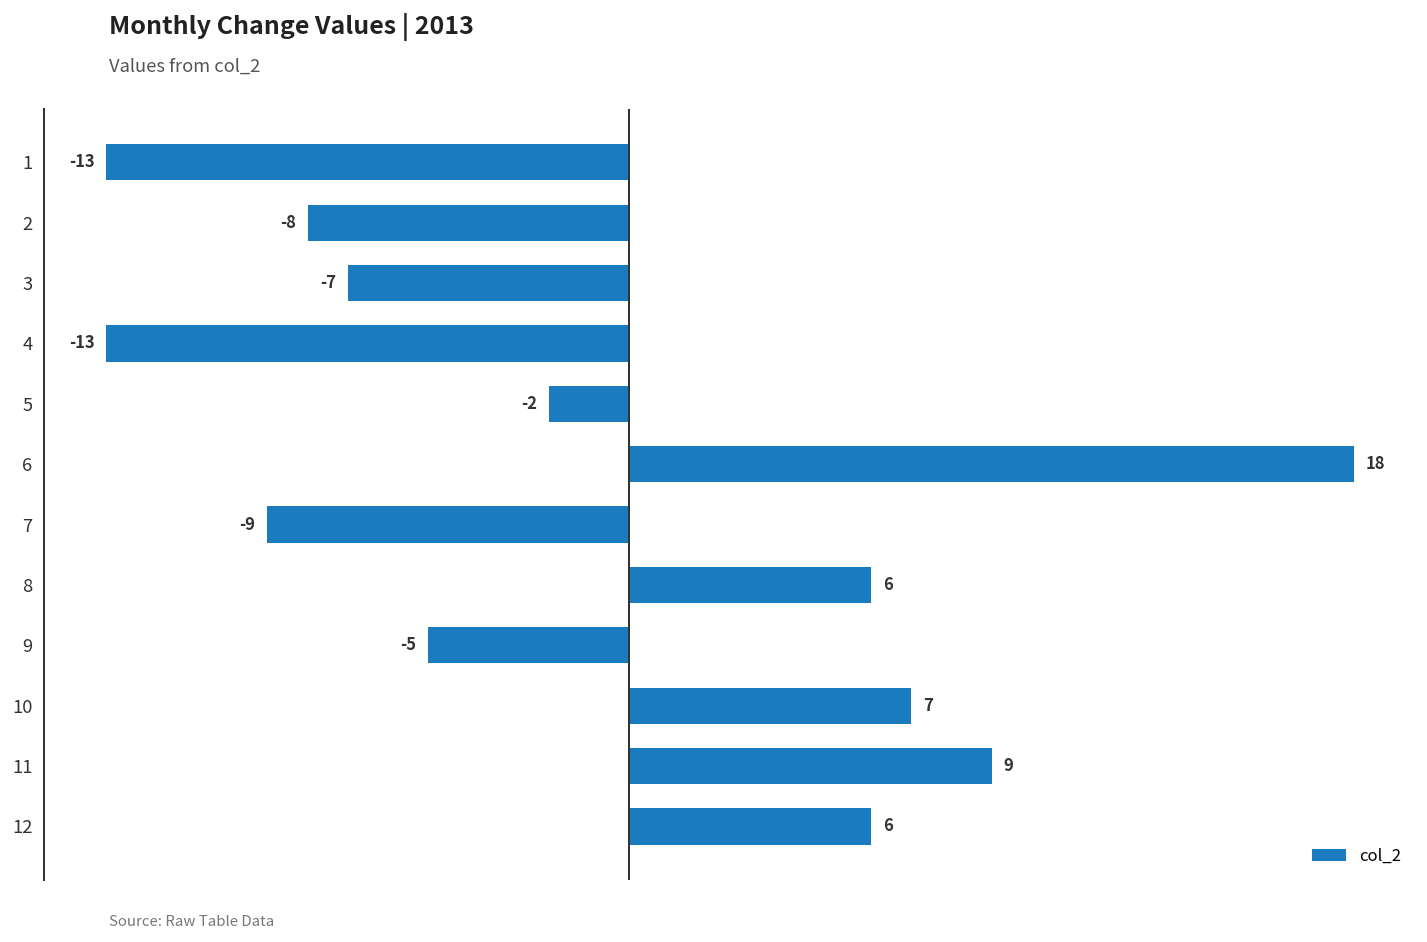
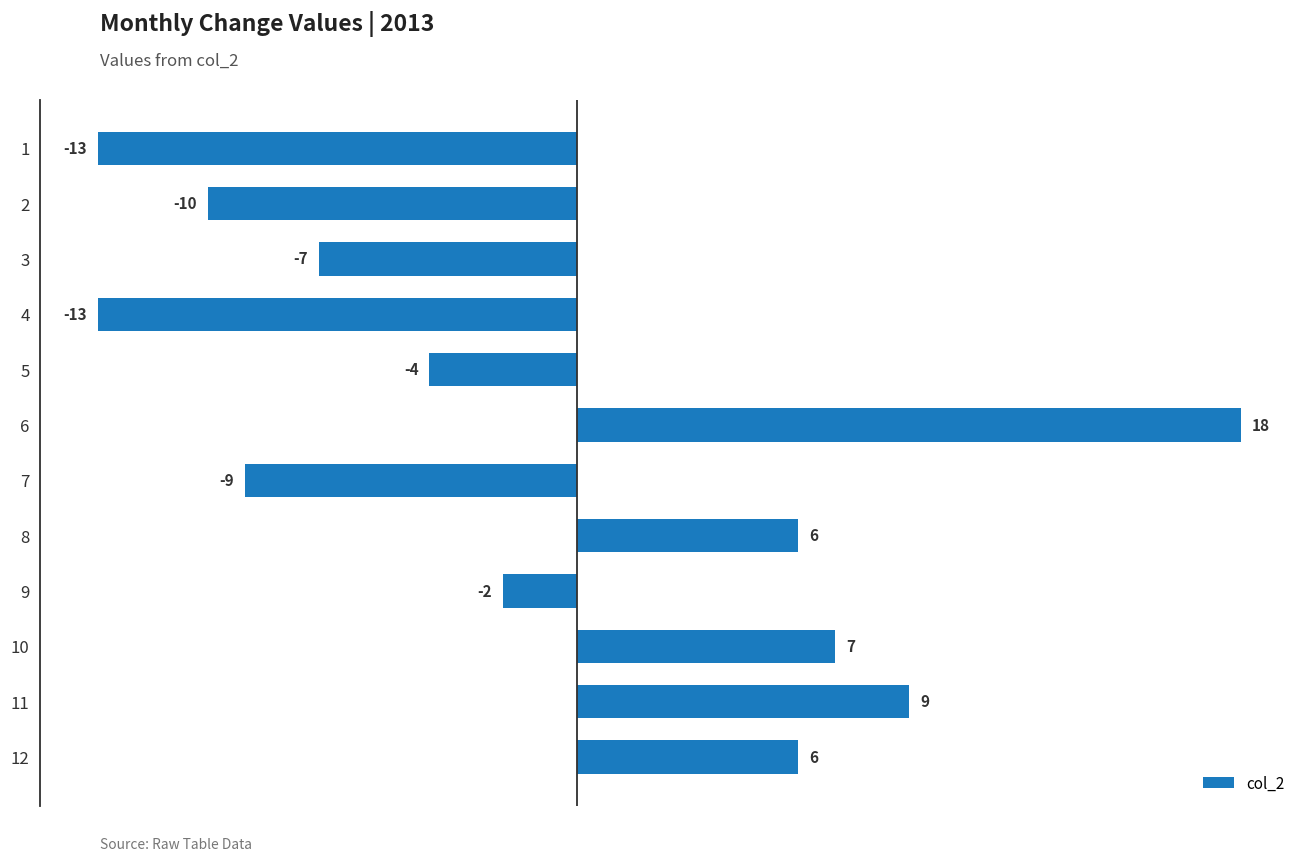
2: -8 -> -10
5: -2 -> -4
9: -5 -> -2
